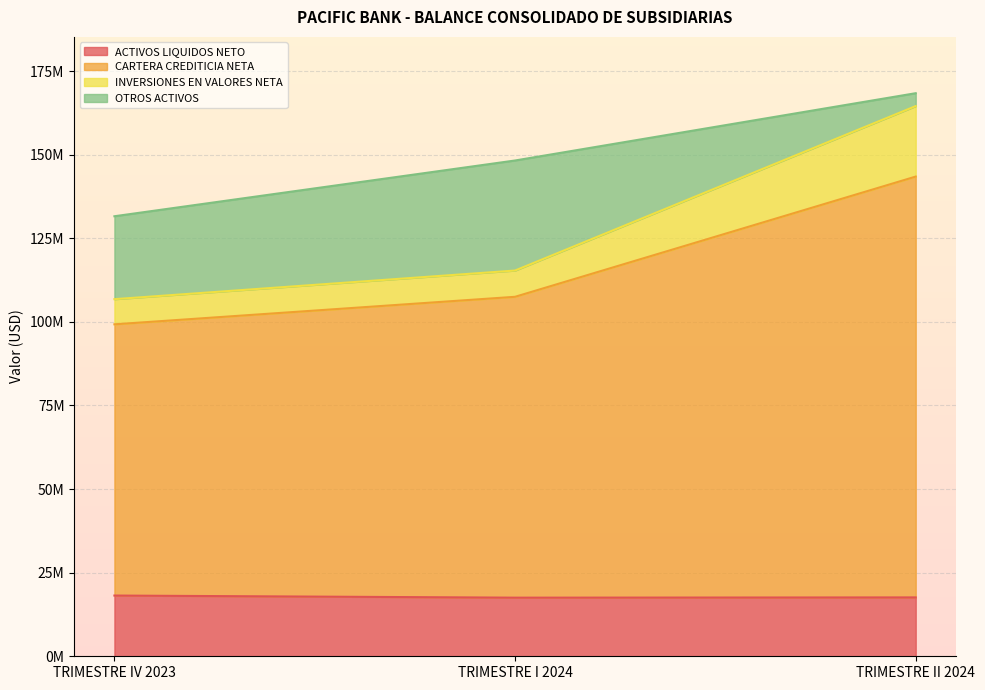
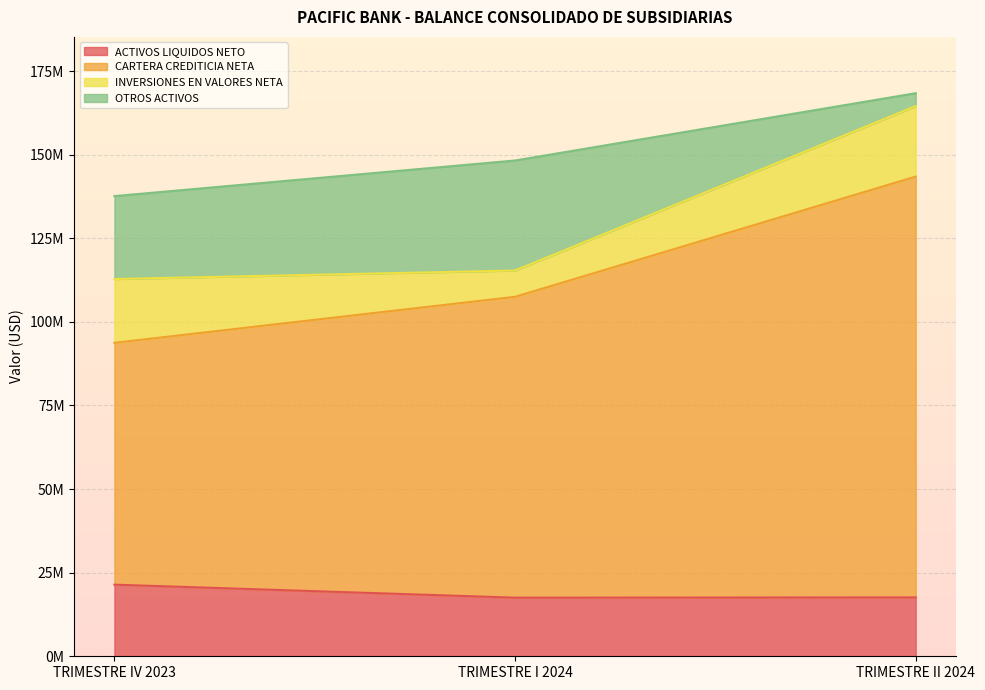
ACTIVOS LIQUIDOS NETO, TRIMESTRE IV 2023: 18000000 -> 21000000
CARTERA CREDITICIA NETA, TRIMESTRE IV 2023: 81000000 -> 72000000
INVERSIONES EN VALORES NETA, TRIMESTRE IV 2023: 8000000 -> 19000000
